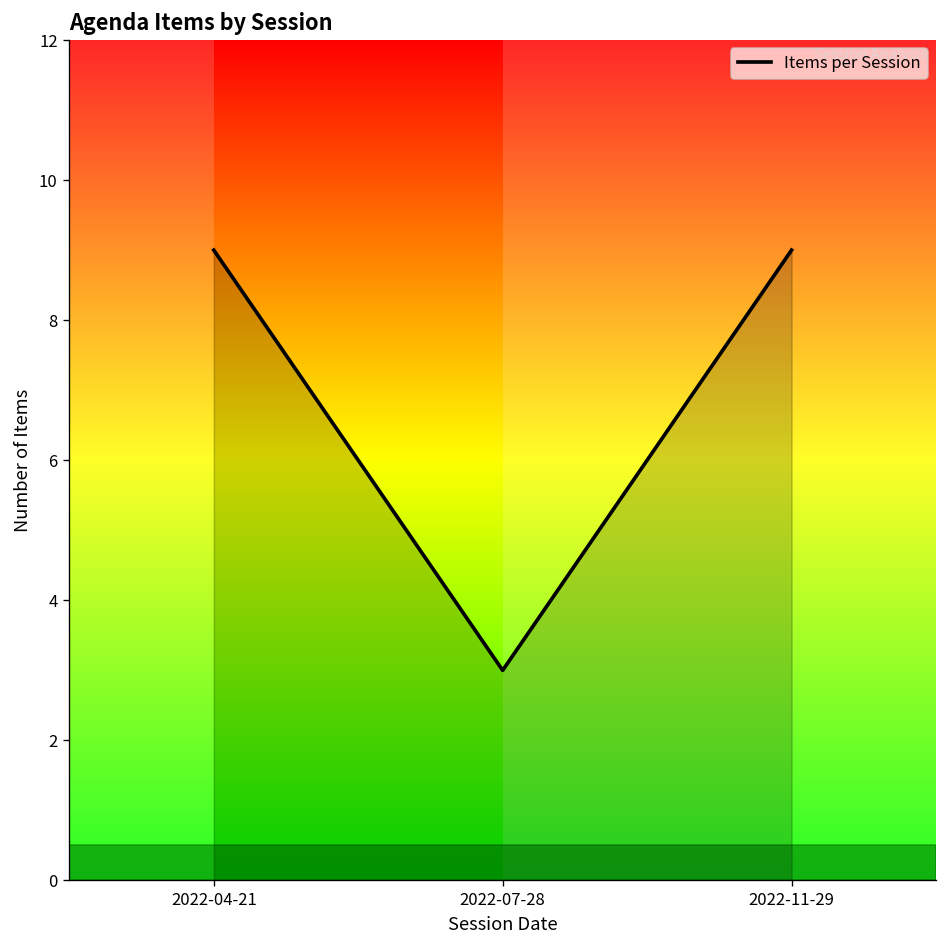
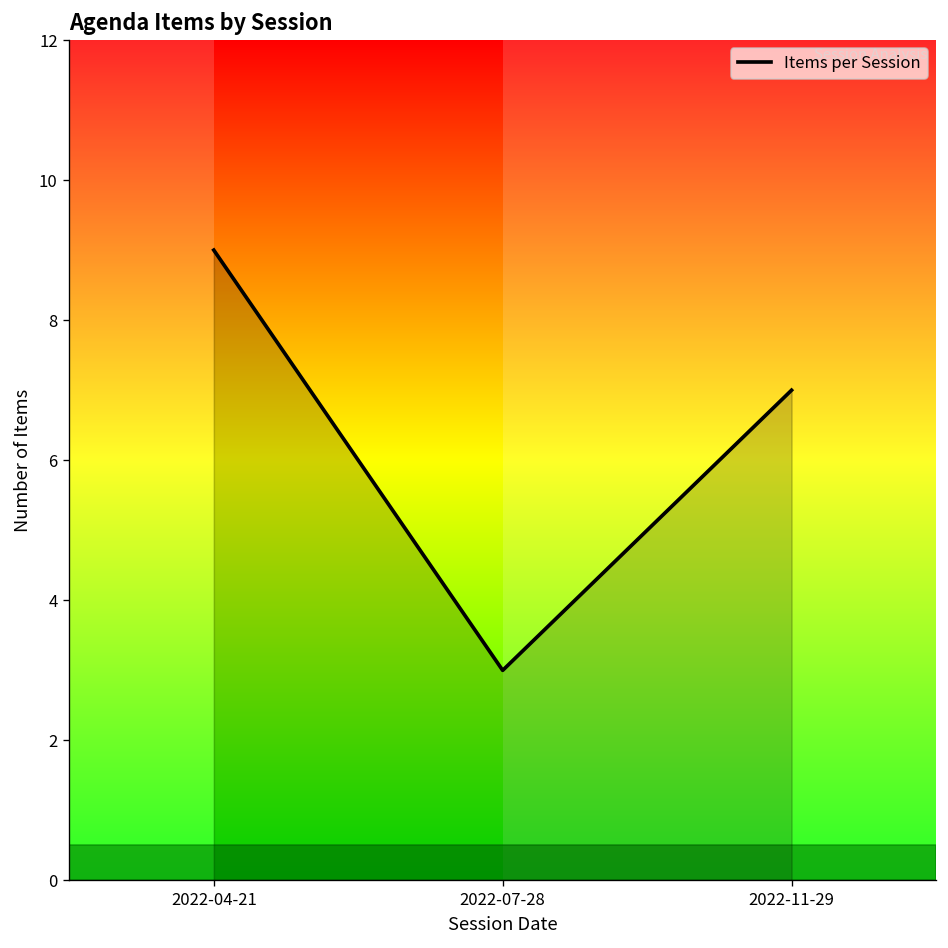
2022-11-29: 9 -> 7
